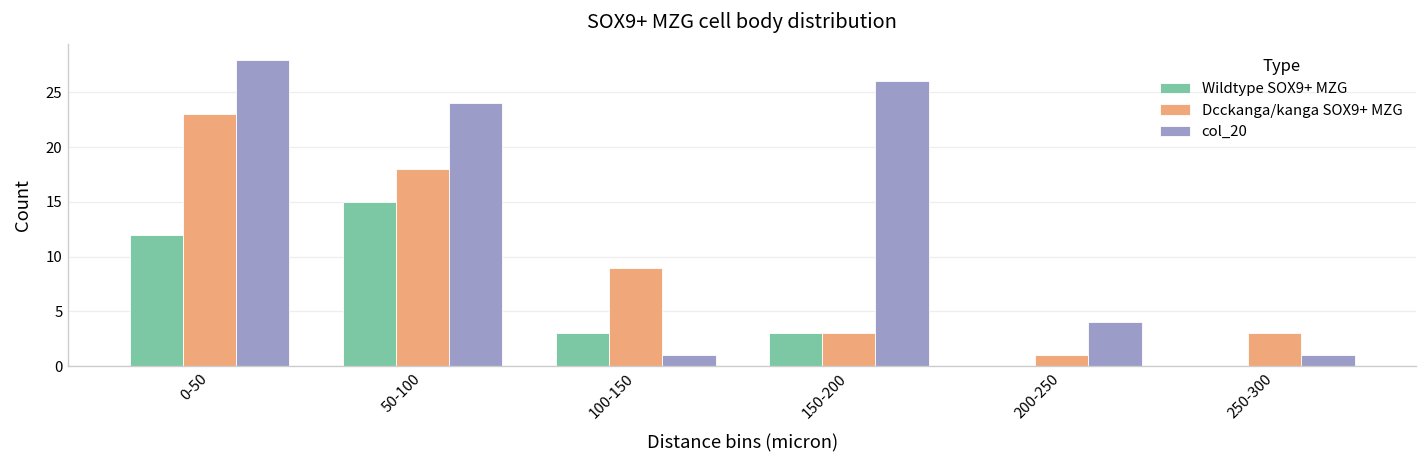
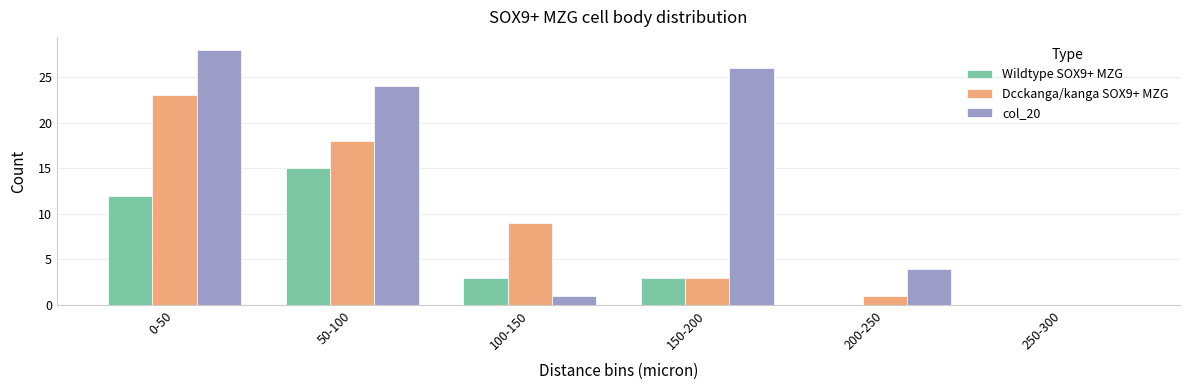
Dcckanga/kanga SOX9+ MZG, 250-300: 3 -> 0
col_20, 250-300: 1 -> 0
